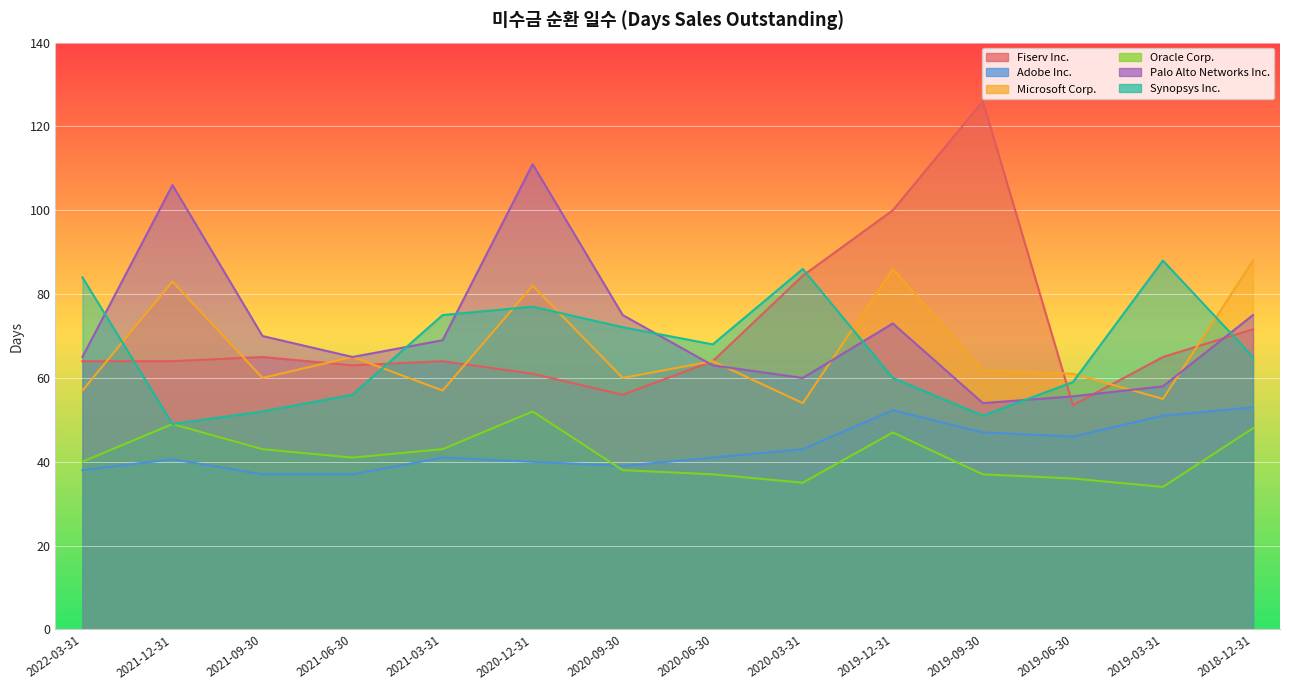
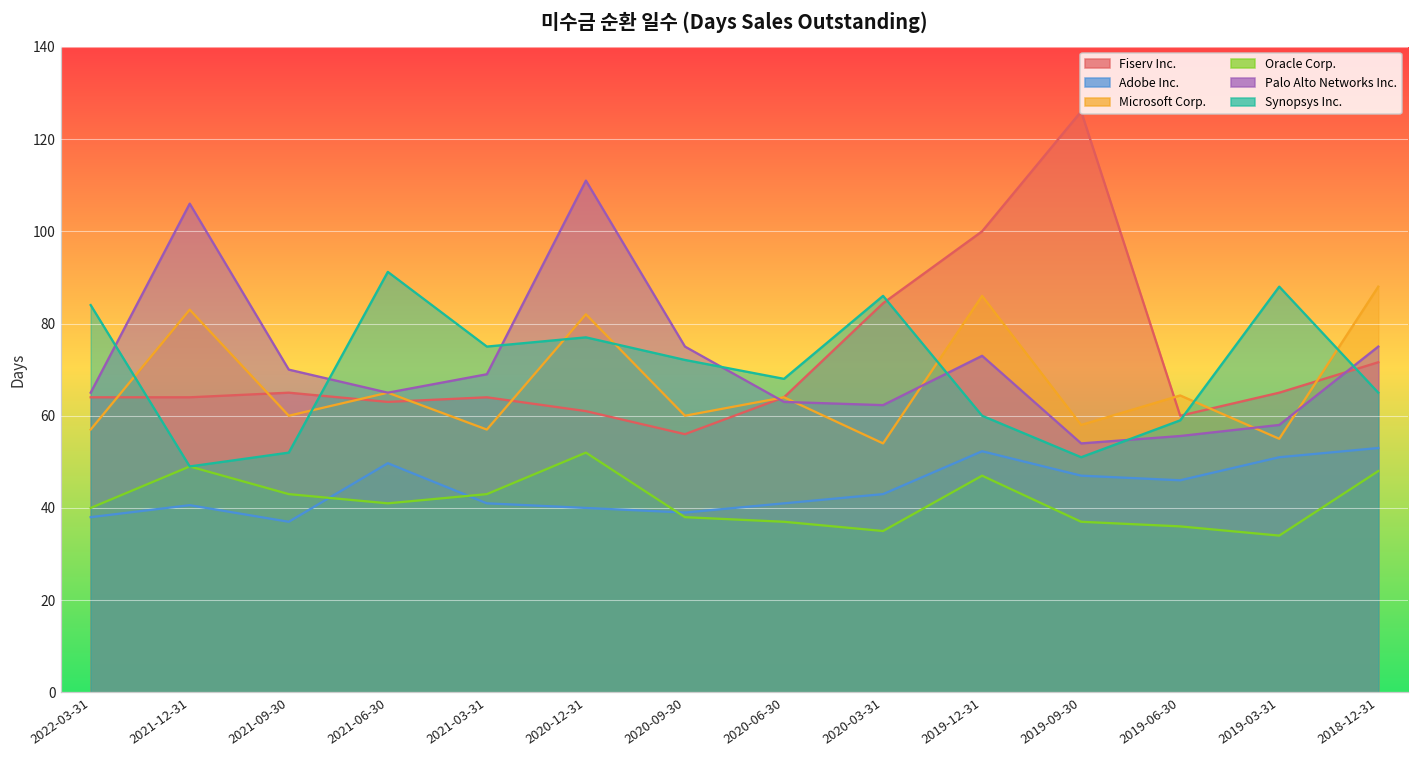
Adobe Inc., 2021-06-30: 37 -> 50
Synopsys Inc., 2021-06-30: 56 -> 91
Palo Alto Networks Inc., 2020-03-31: 60 -> 62
Microsoft Corp., 2019-09-30: 62 -> 58
Fiserv Inc., 2019-06-30: 54 -> 60
Microsoft Corp., 2019-06-30: 61 -> 64
